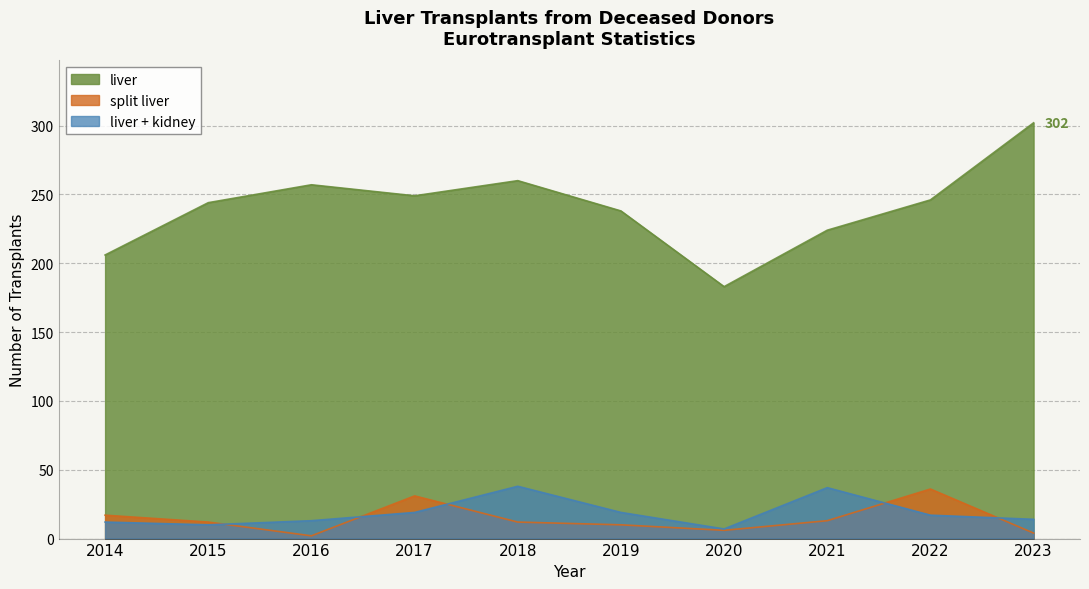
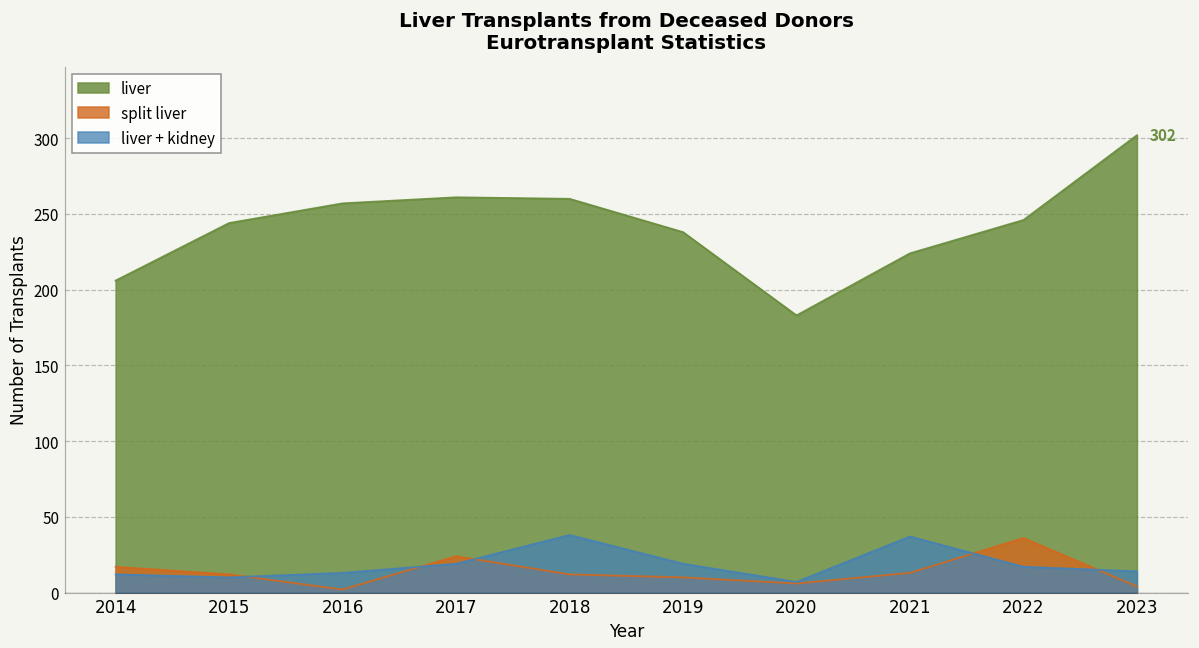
liver, 2017: 249 -> 261
split liver, 2017: 31 -> 24
